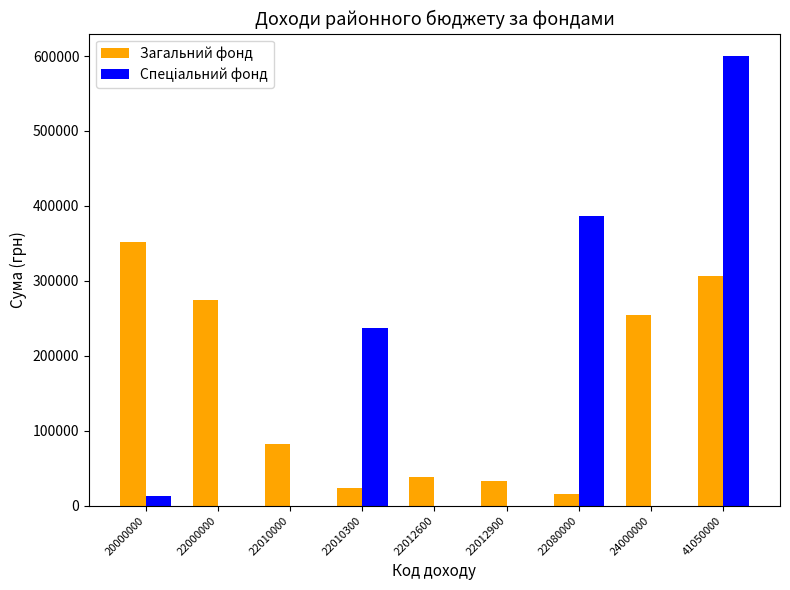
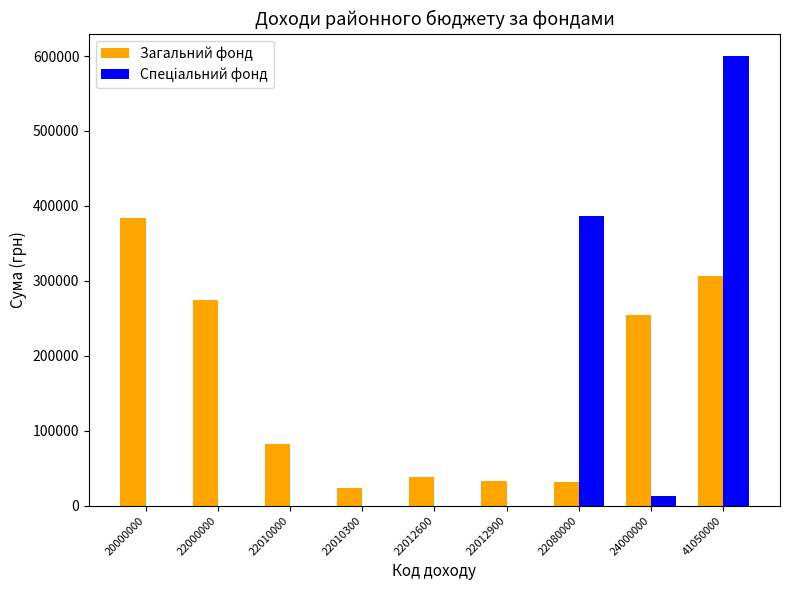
Загальний фонд, 20000000: 350000 -> 380000
Спеціальний фонд, 20000000: 10000 -> 0
Спеціальний фонд, 22010300: 240000 -> 0
Загальний фонд, 22080000: 20000 -> 30000
Спеціальний фонд, 24000000: 0 -> 10000
